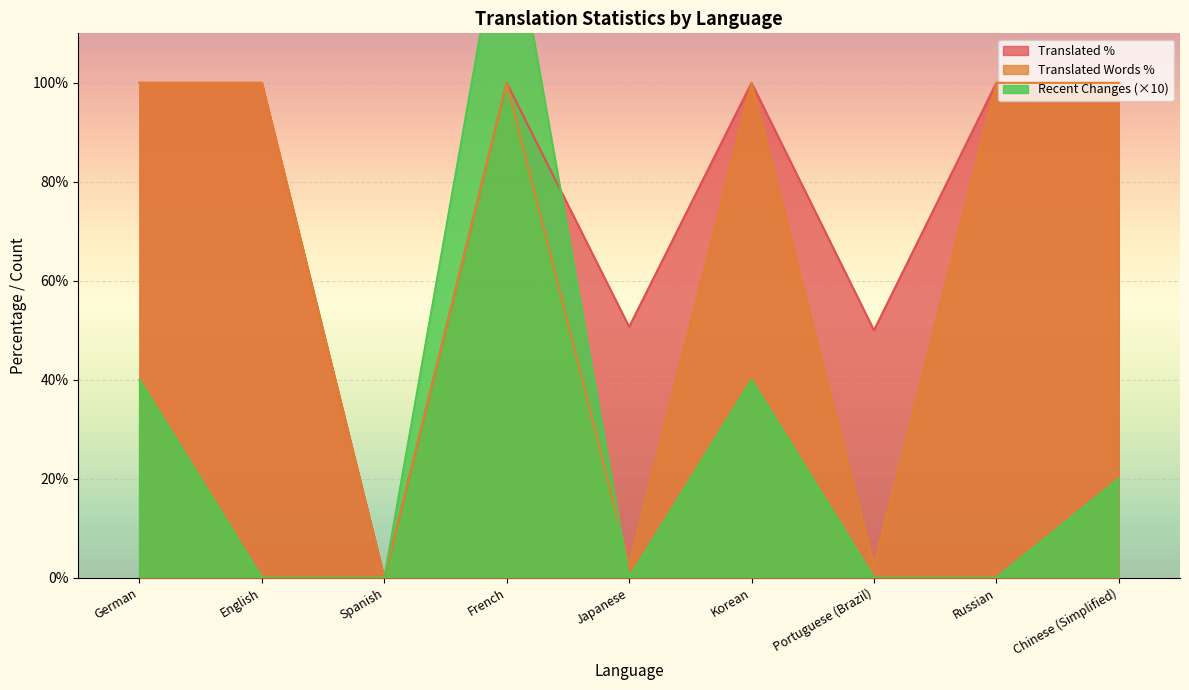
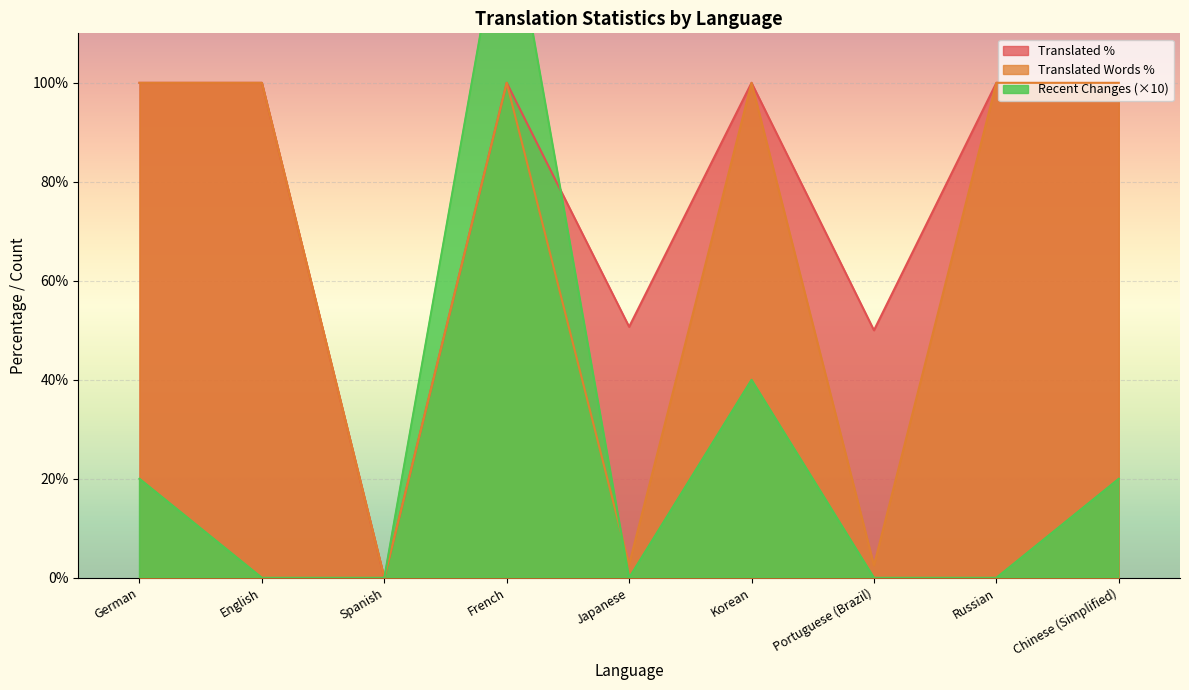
Recent Changes (×10), German: 40% -> 20%
